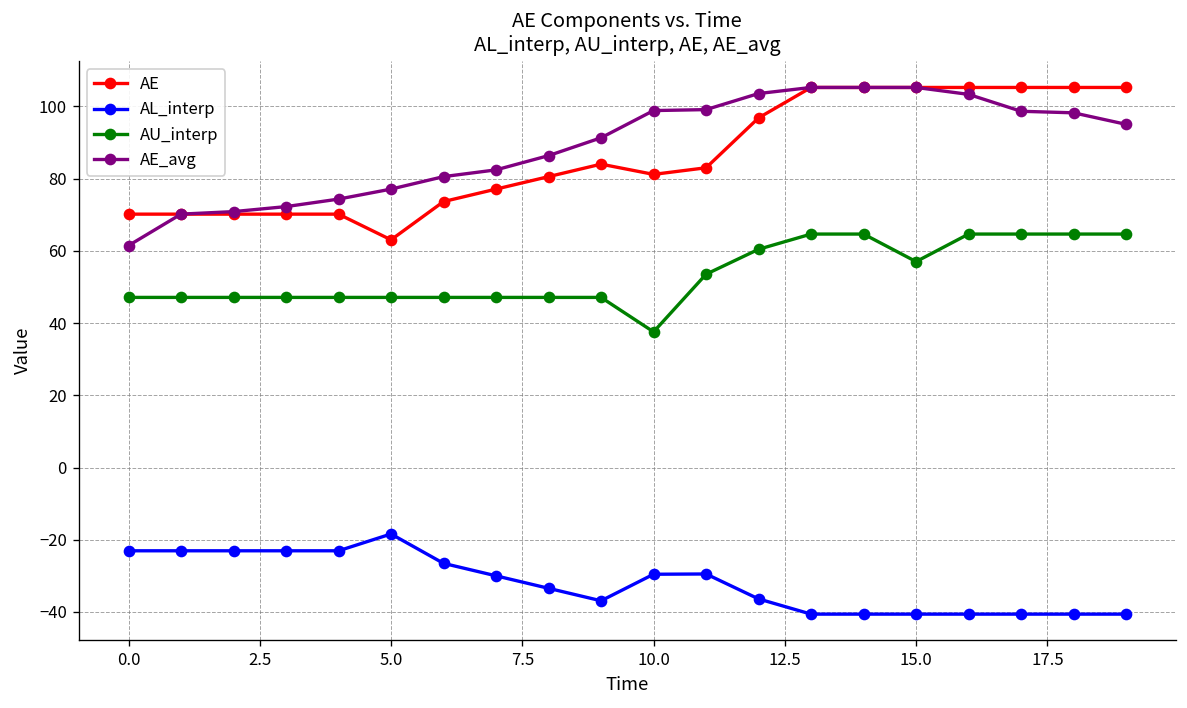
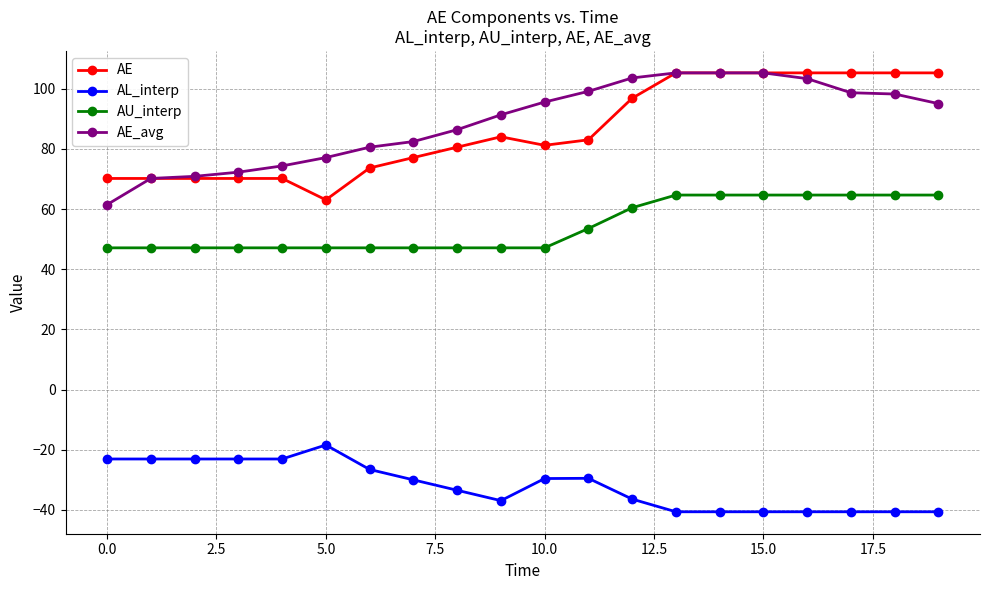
AU_interp, 10.0: 38 -> 47
AE_avg, 10.0: 99 -> 96
AU_interp, 15.0: 57 -> 65
